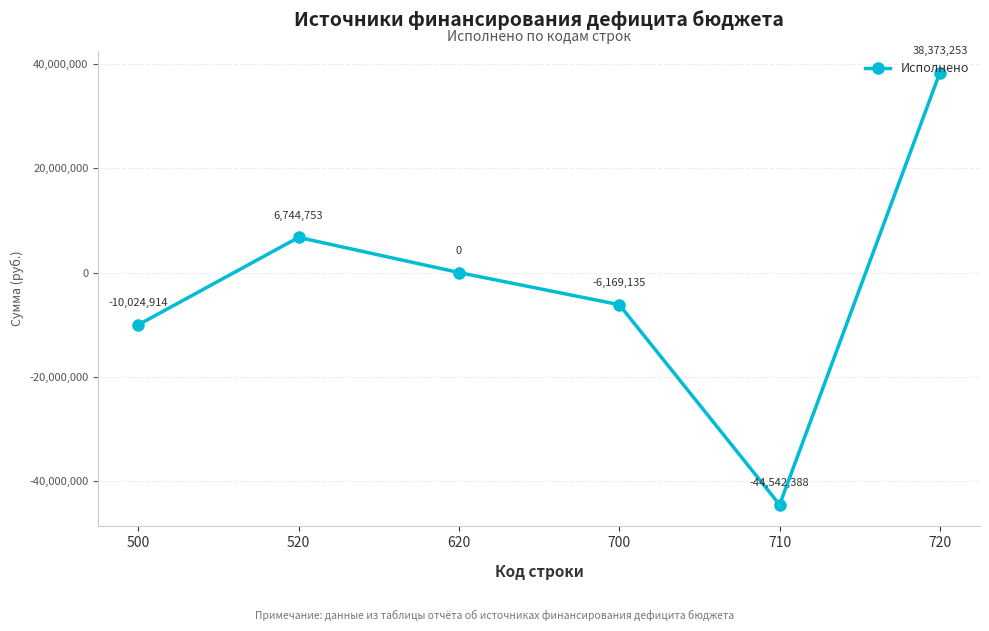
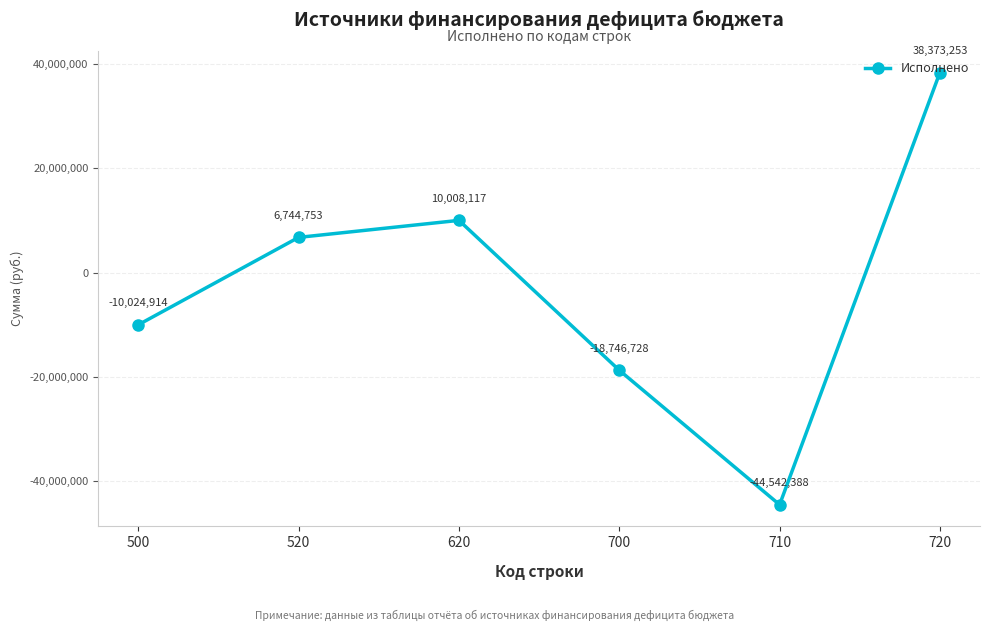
620: 0 -> 10,008,117
700: -6,169,135 -> -18,746,728
